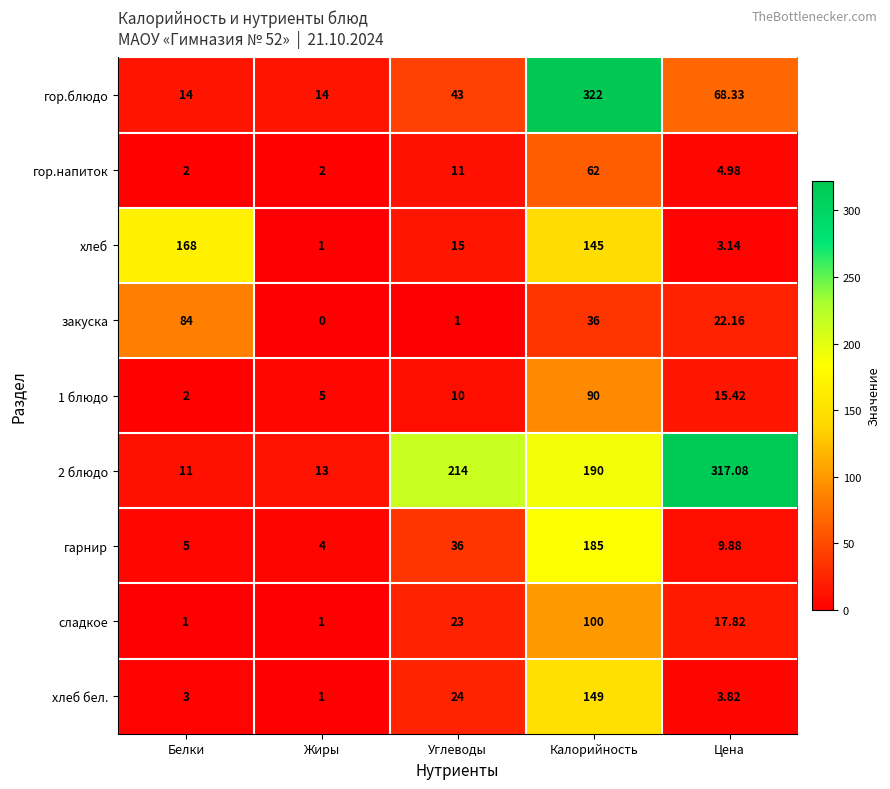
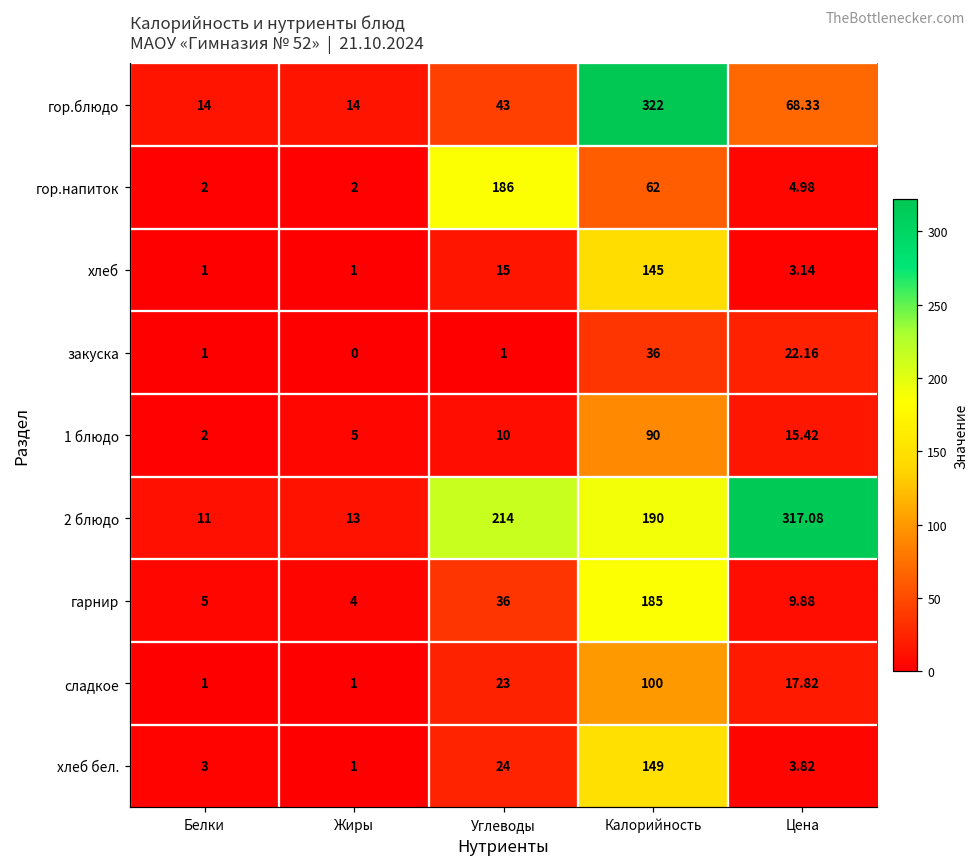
гор.напиток, Углеводы: 11 -> 186
хлеб, Белки: 168 -> 1
закуска, Белки: 84 -> 1
